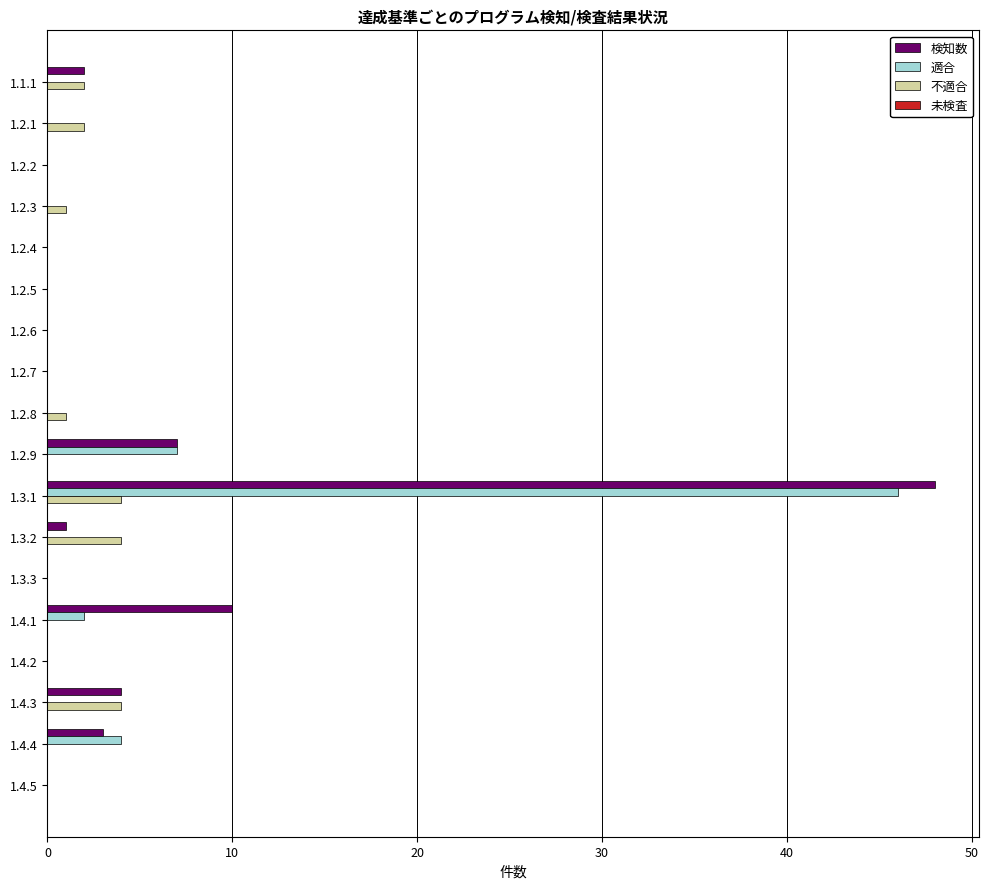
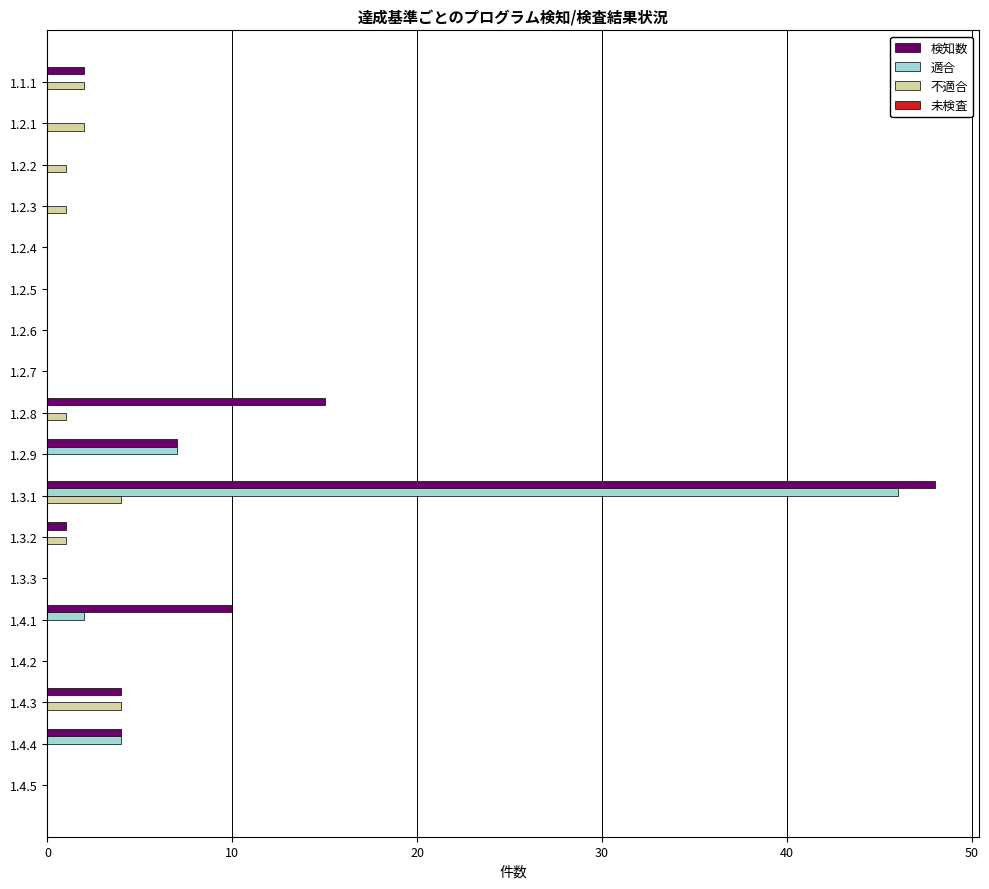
不適合, 1.2.2: 0 -> 1
検知数, 1.2.8: 0 -> 15
不適合, 1.3.2: 4 -> 1
検知数, 1.4.4: 3 -> 4
